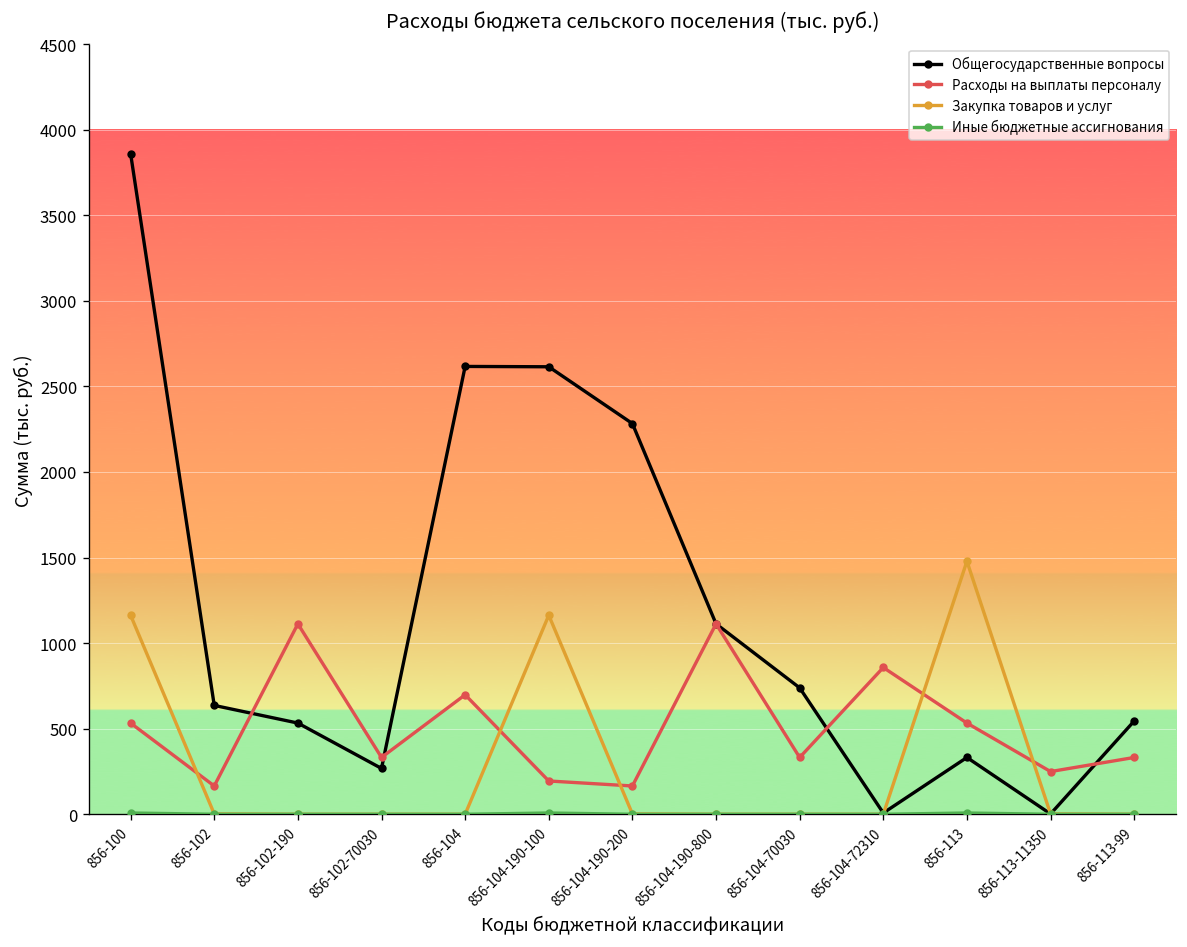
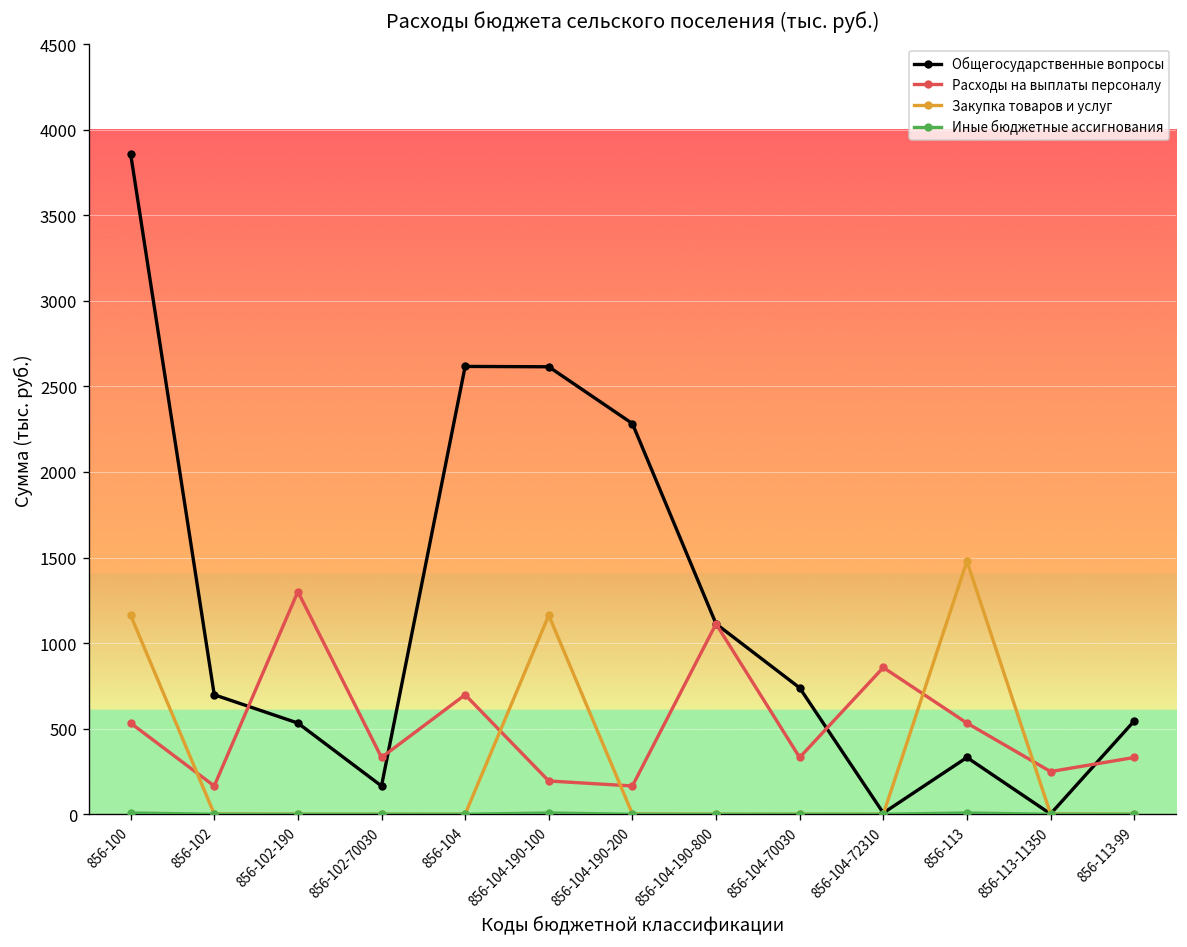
Общегосударственные вопросы, 856-102: 640 -> 700
Расходы на выплаты персоналу, 856-102-190: 1110 -> 1300
Общегосударственные вопросы, 856-102-70030: 270 -> 170
